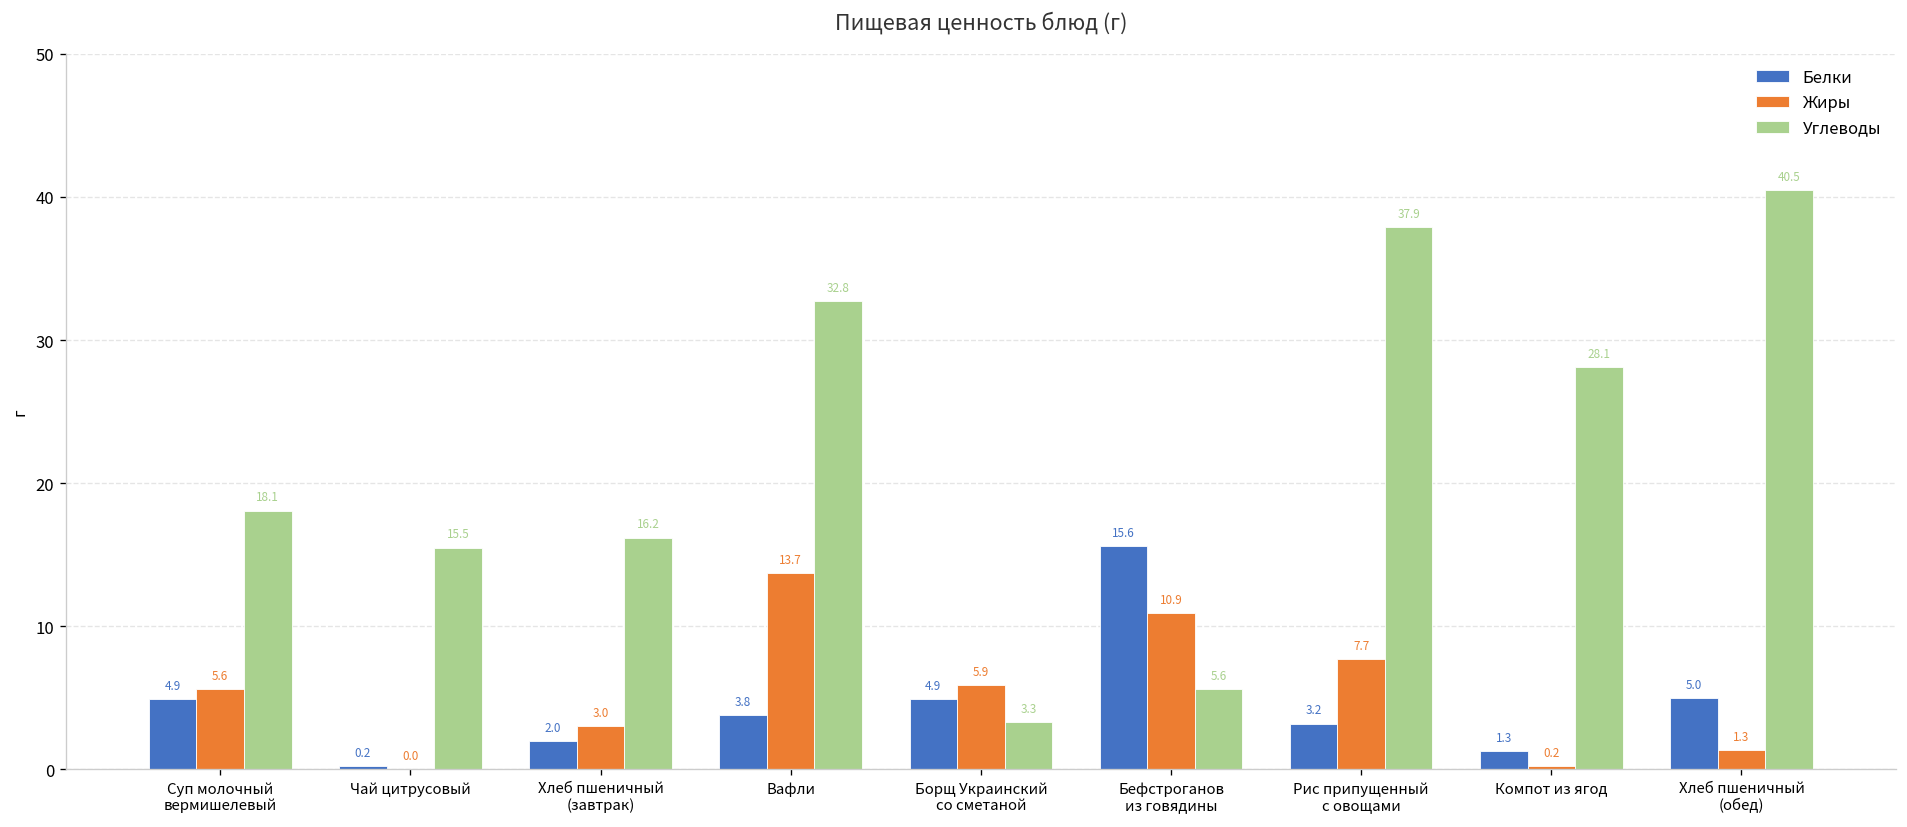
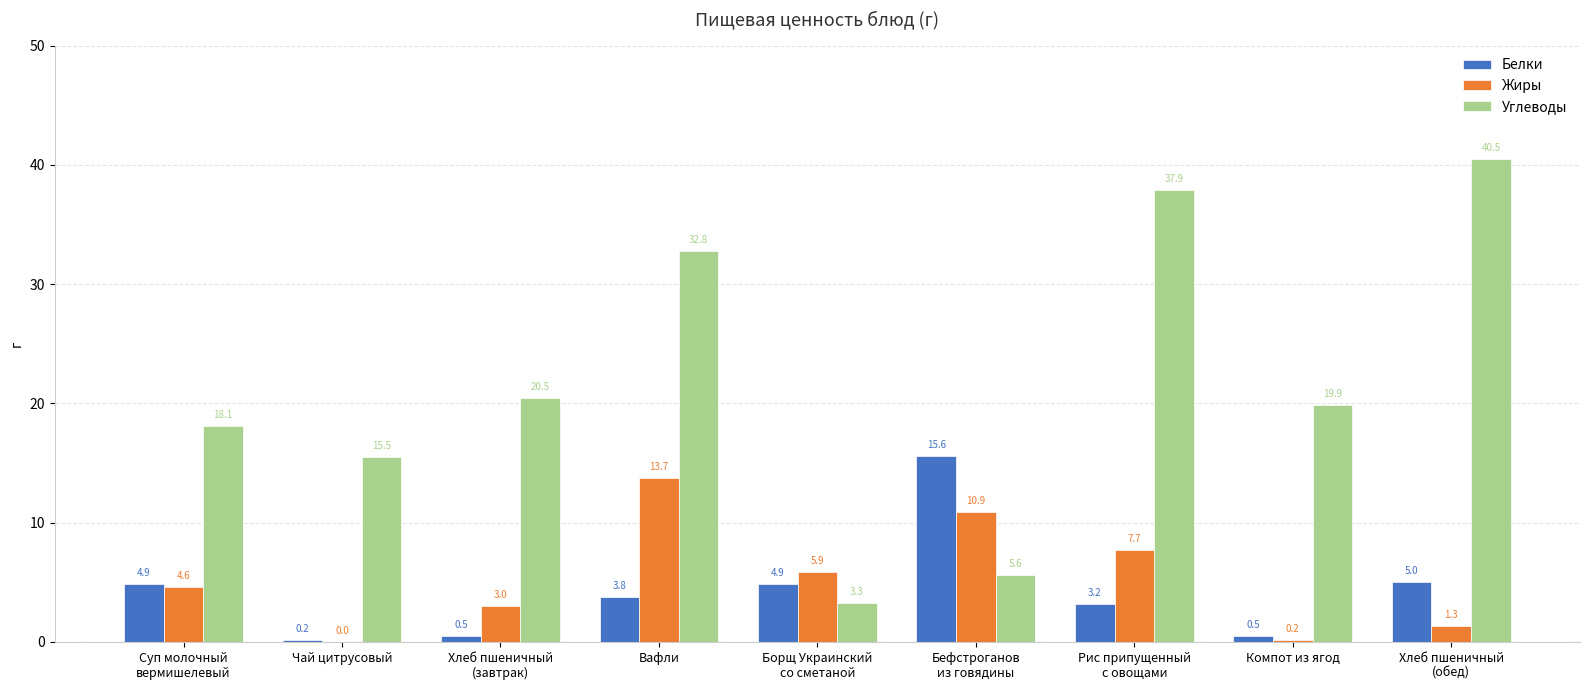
Жиры, Суп молочный вермишелевый: 5.6 -> 4.6
Белки, Хлеб пшеничный (завтрак): 2.0 -> 0.5
Углеводы, Хлеб пшеничный (завтрак): 16.2 -> 20.5
Белки, Компот из ягод: 1.3 -> 0.5
Углеводы, Компот из ягод: 28.1 -> 19.9
